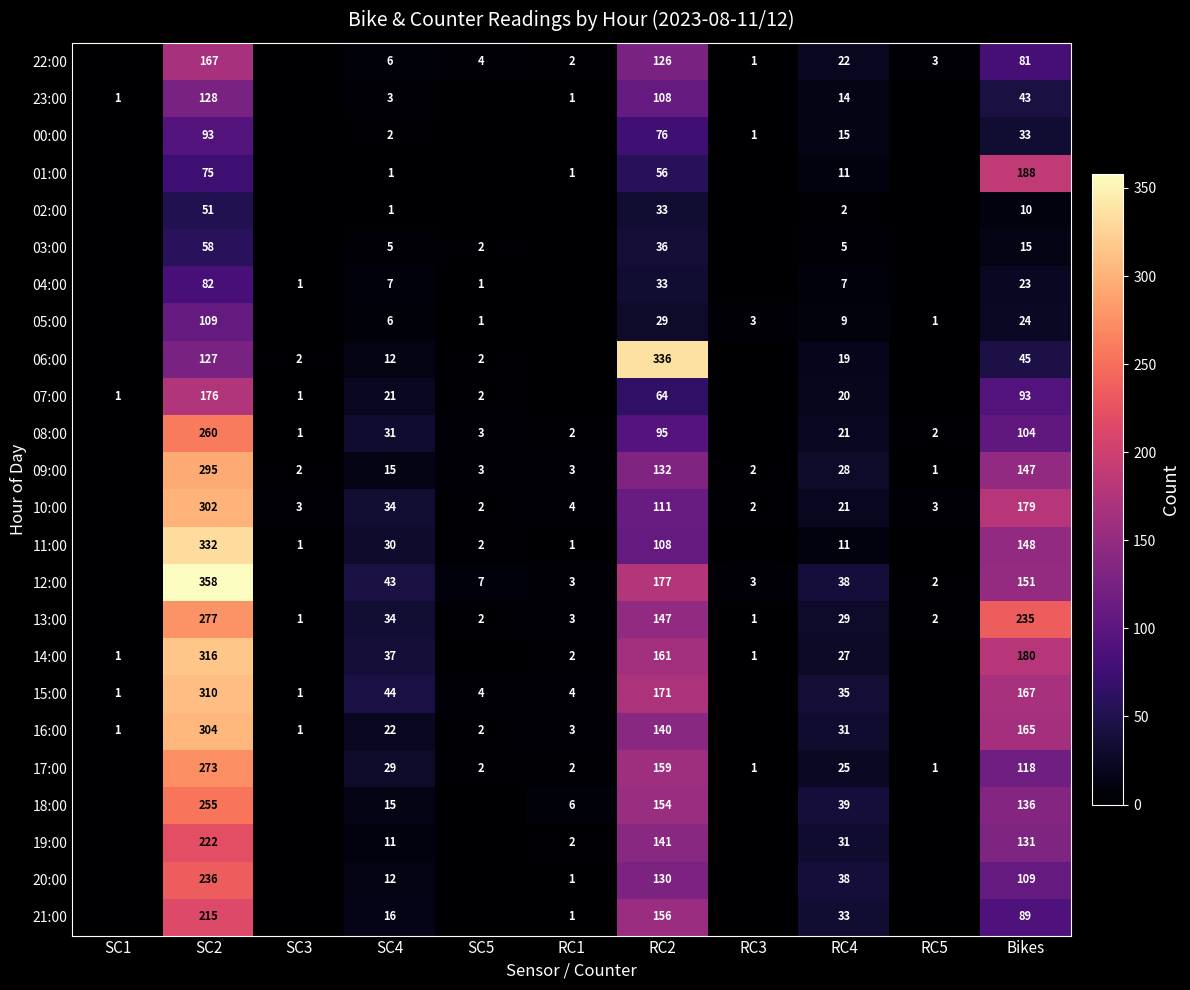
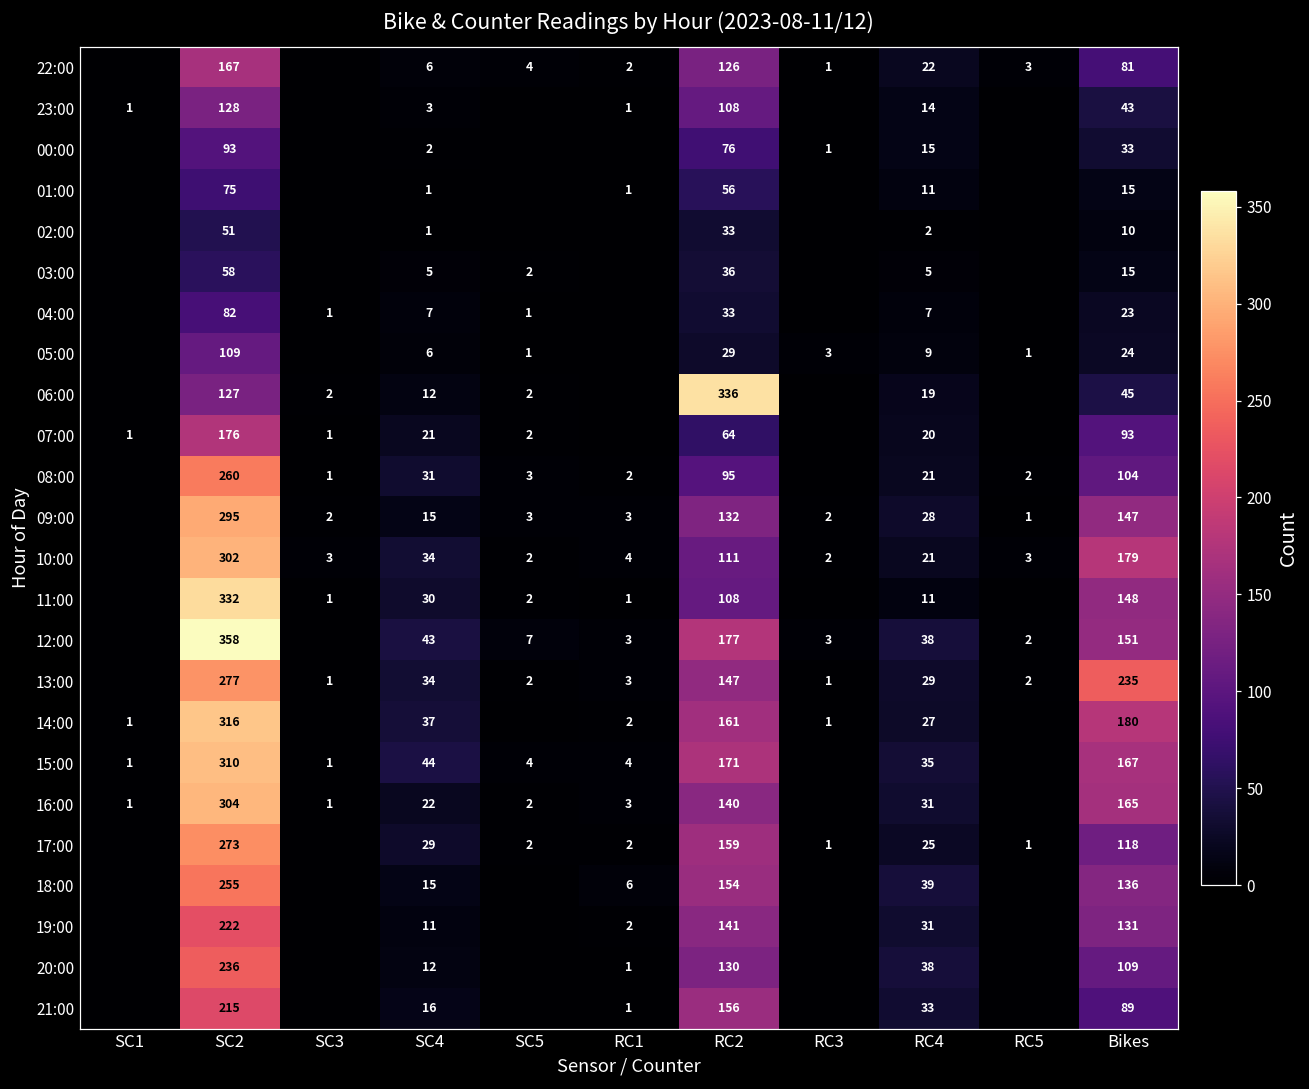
01:00, Bikes: 188 -> 15
